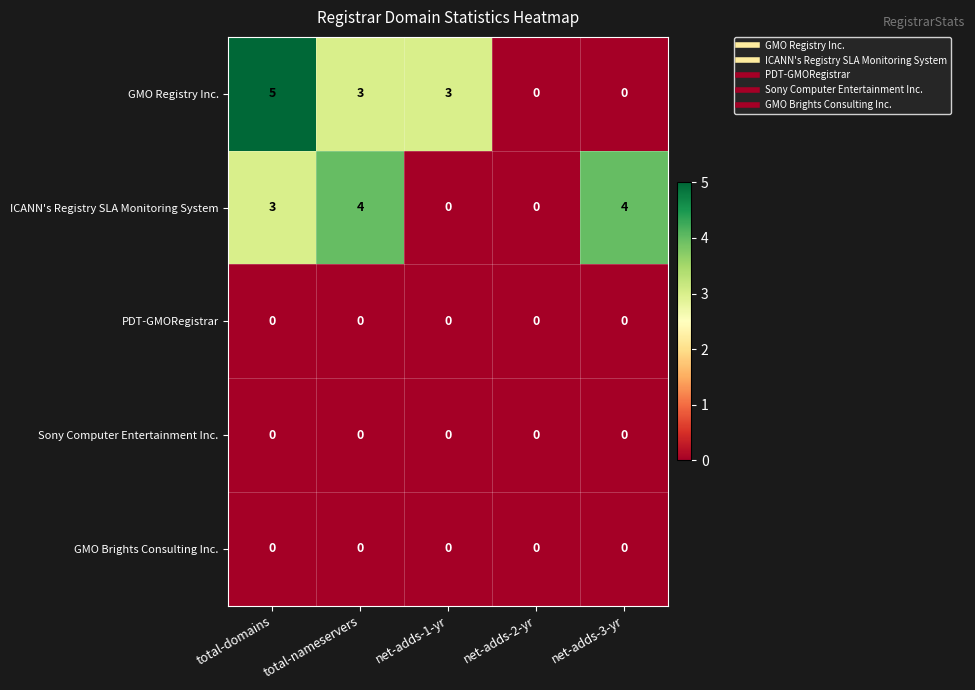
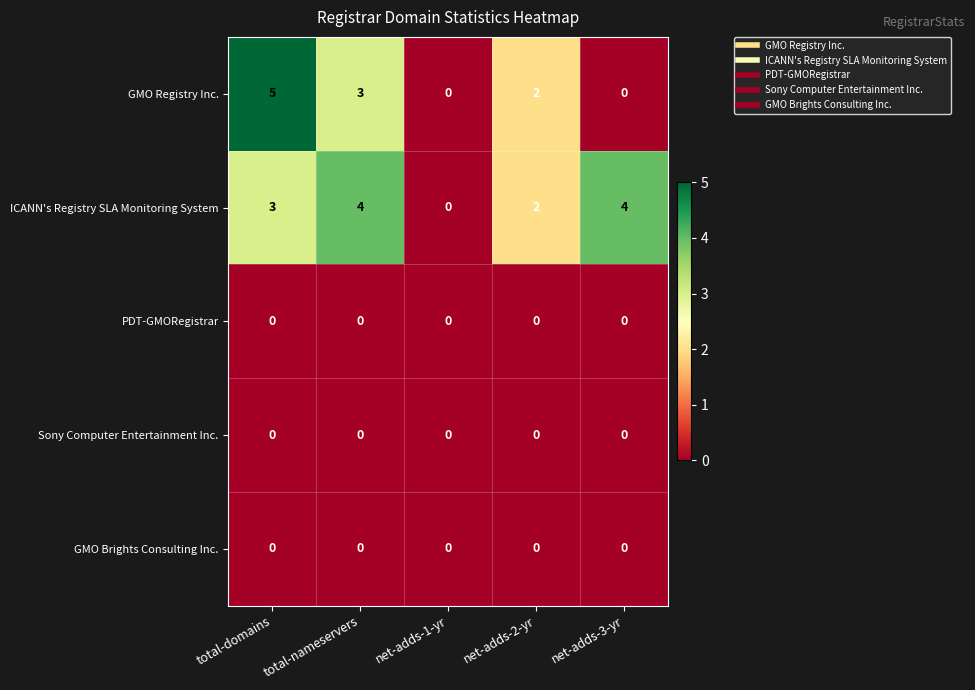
GMO Registry Inc., net-adds-1-yr: 3 -> 0
GMO Registry Inc., net-adds-2-yr: 0 -> 2
ICANN's Registry SLA Monitoring System, net-adds-2-yr: 0 -> 2
